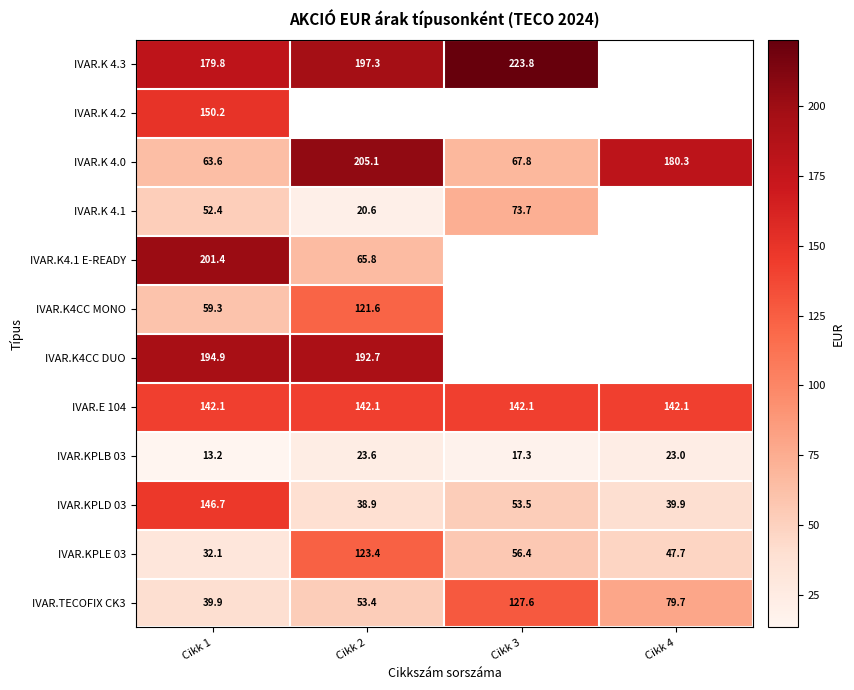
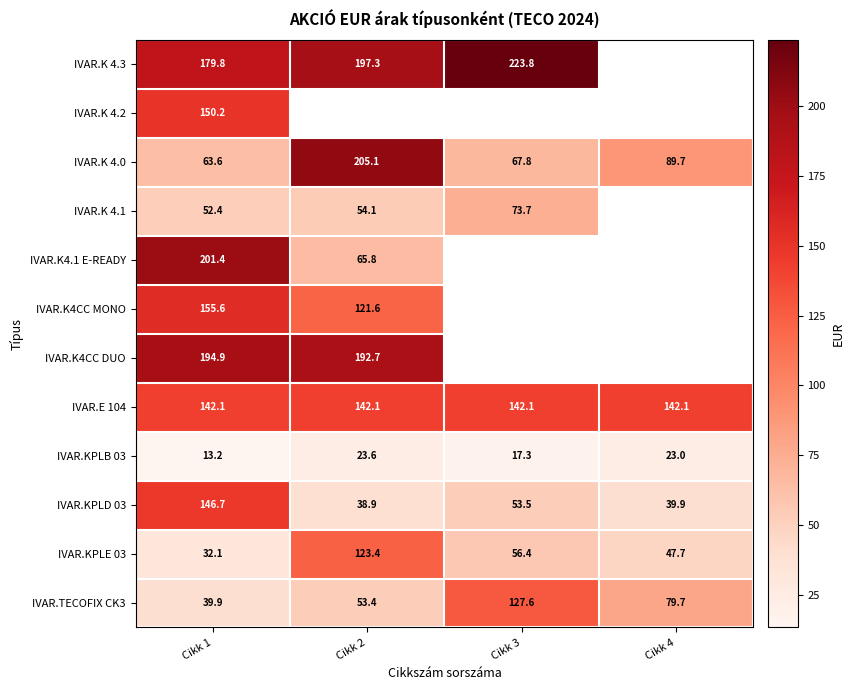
IVAR.K 4.0, Cikk 4: 180.3 -> 89.7
IVAR.K 4.1, Cikk 2: 20.6 -> 54.1
IVAR.K4CC MONO, Cikk 1: 59.3 -> 155.6
